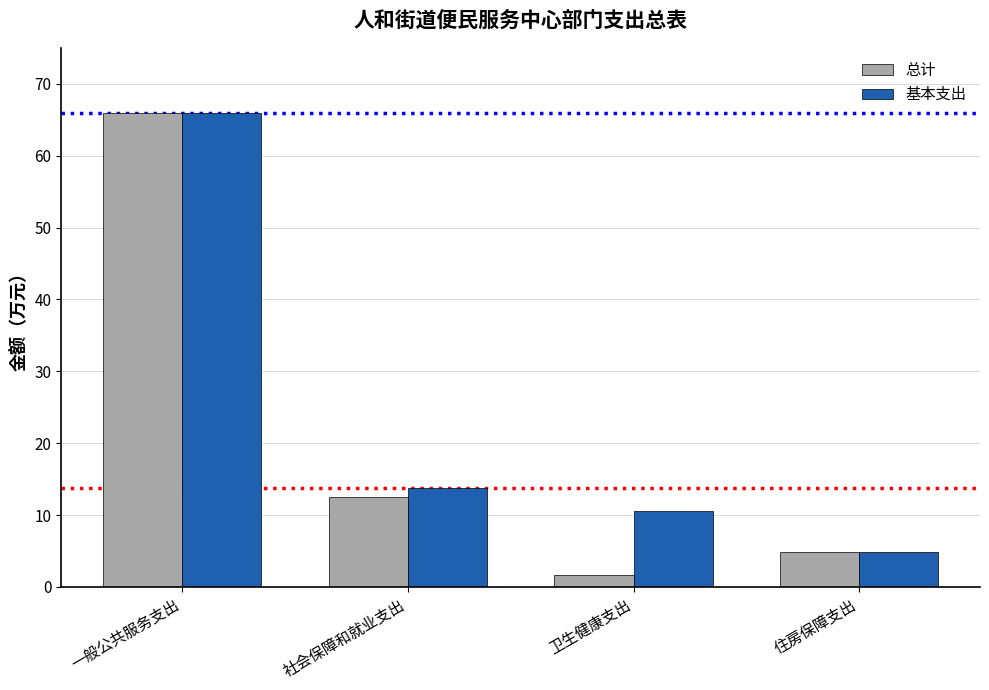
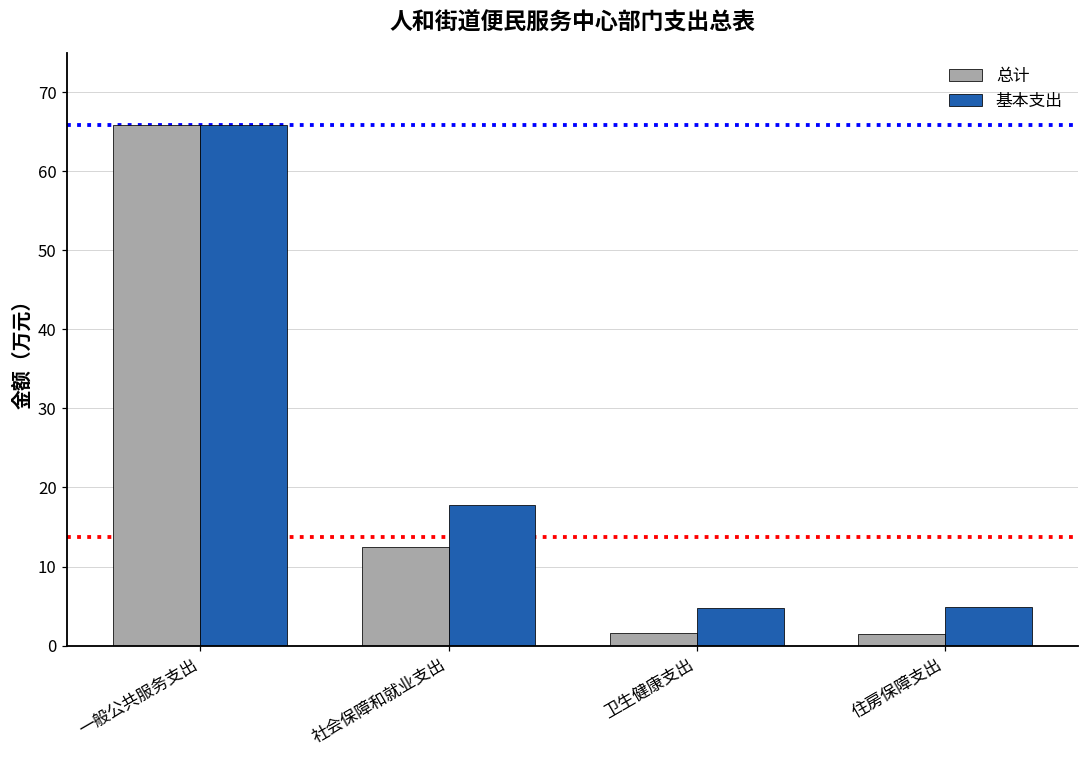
基本支出, 社会保障和就业支出: 14 -> 18
基本支出, 卫生健康支出: 11 -> 5
总计, 住房保障支出: 5 -> 1
